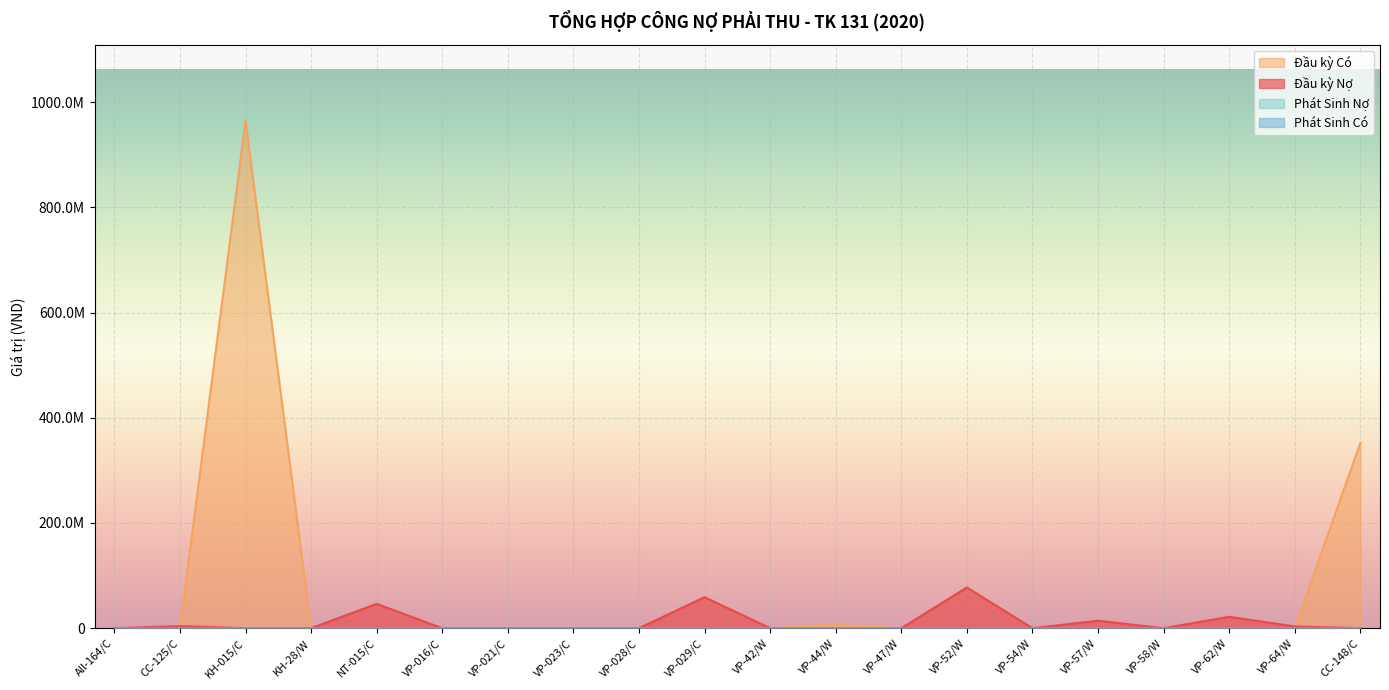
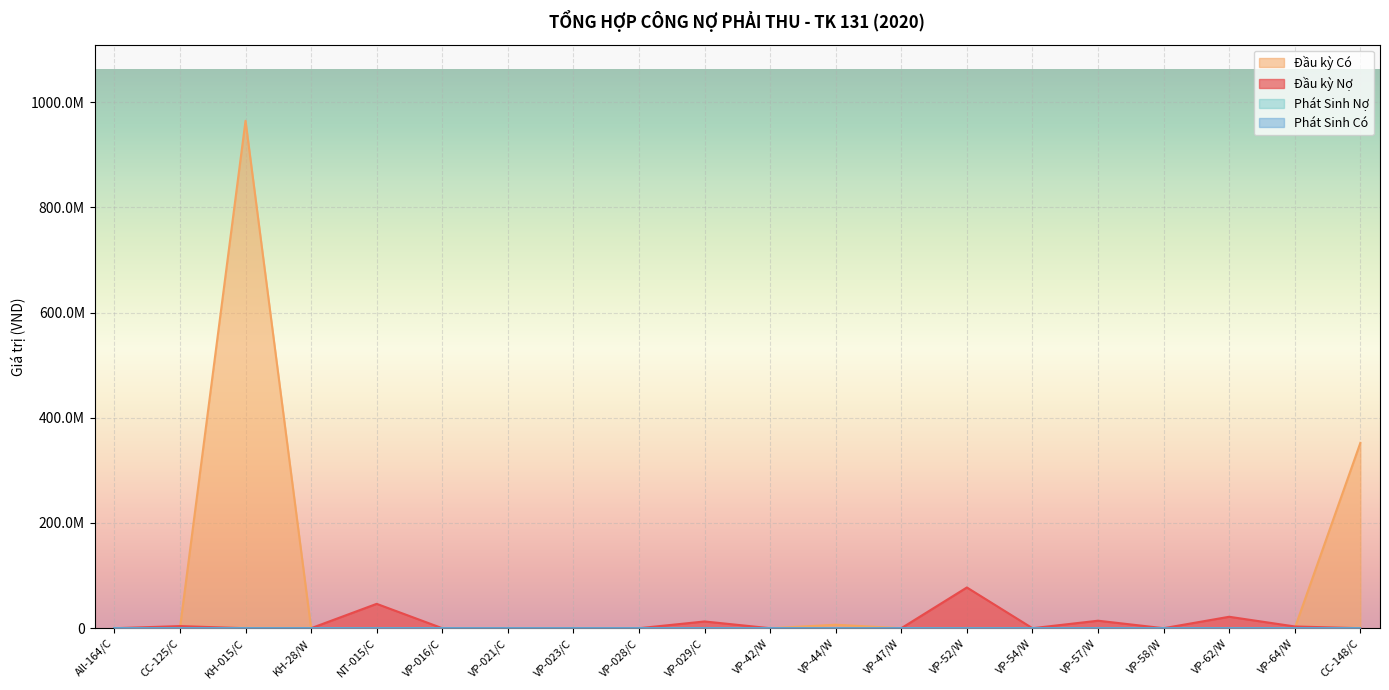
Đầu kỳ Nợ, VP-029/C: 60000000 -> 10000000
